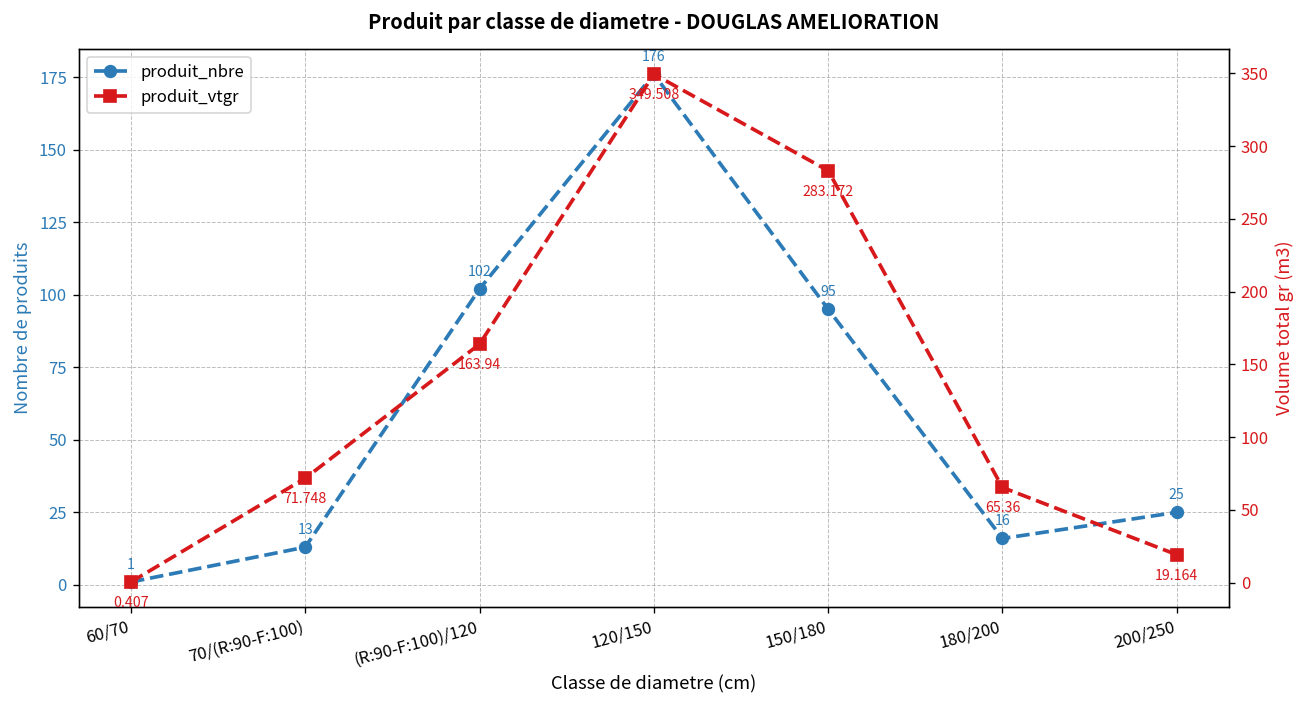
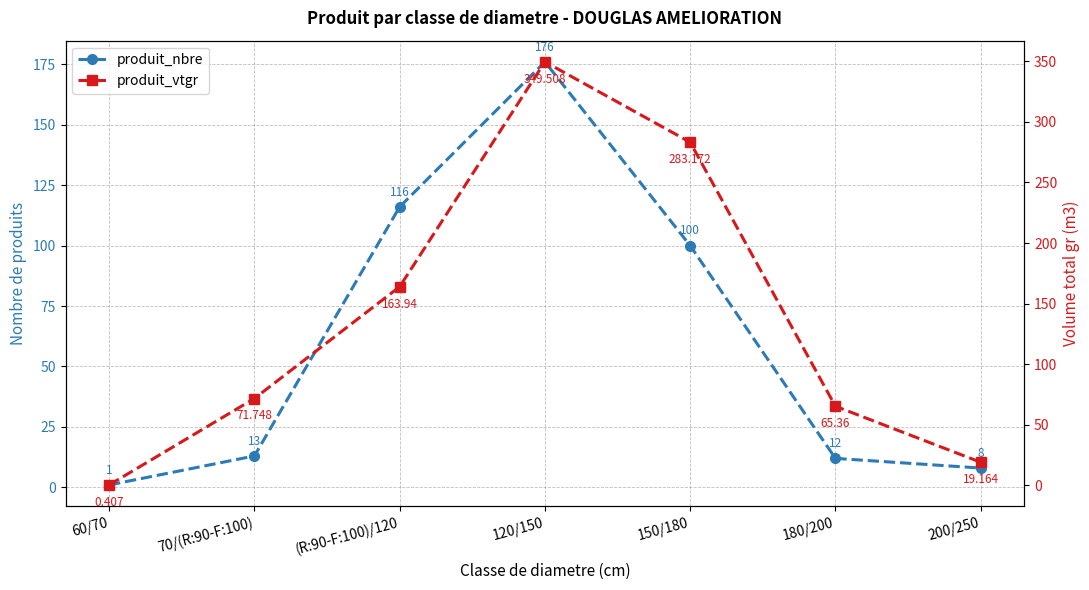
produit_nbre, (R:90-F:100)/120: 102 -> 116
produit_nbre, 150/180: 95 -> 100
produit_nbre, 180/200: 16 -> 12
produit_nbre, 200/250: 25 -> 8
